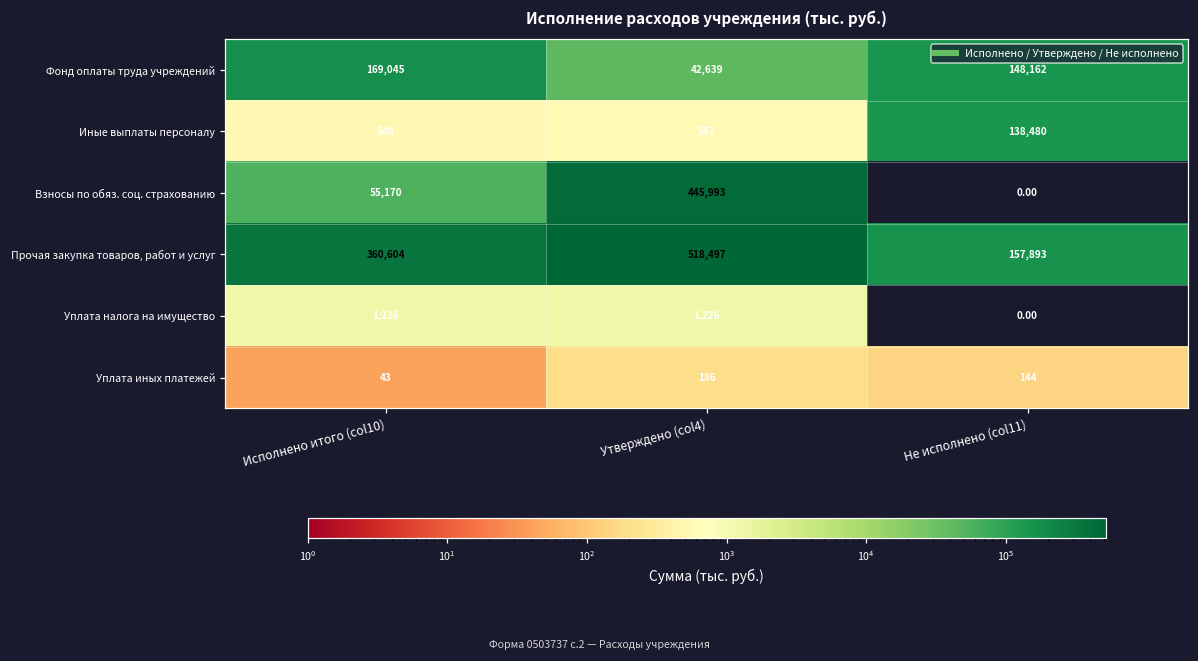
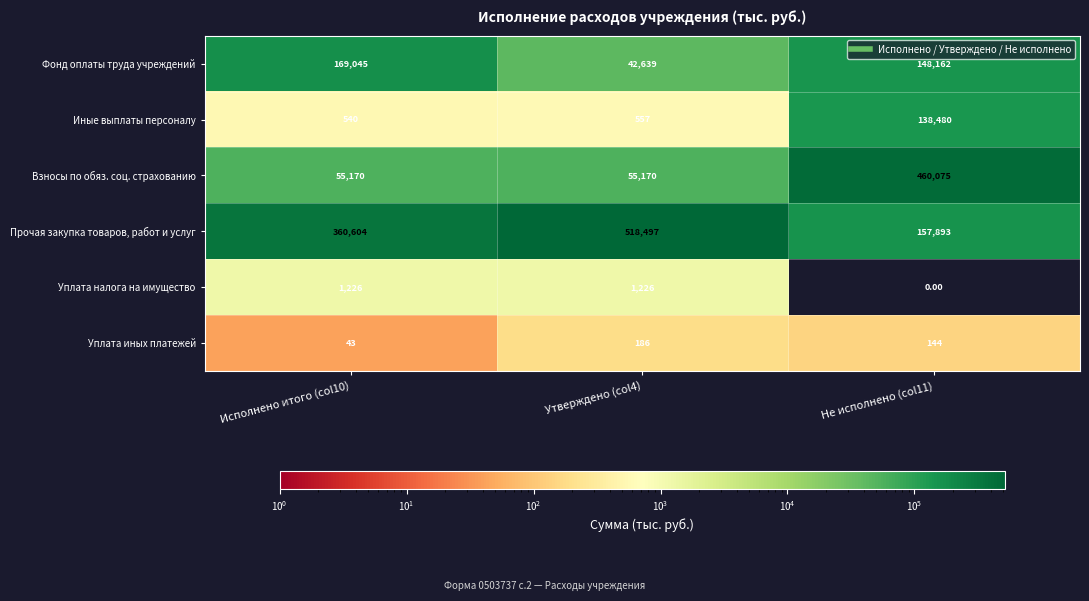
Взносы по обяз. соц. страхованию, Утверждено (col4): 445,993 -> 55,170
Взносы по обяз. соц. страхованию, Не исполнено (col11): 0.00 -> 460,075
